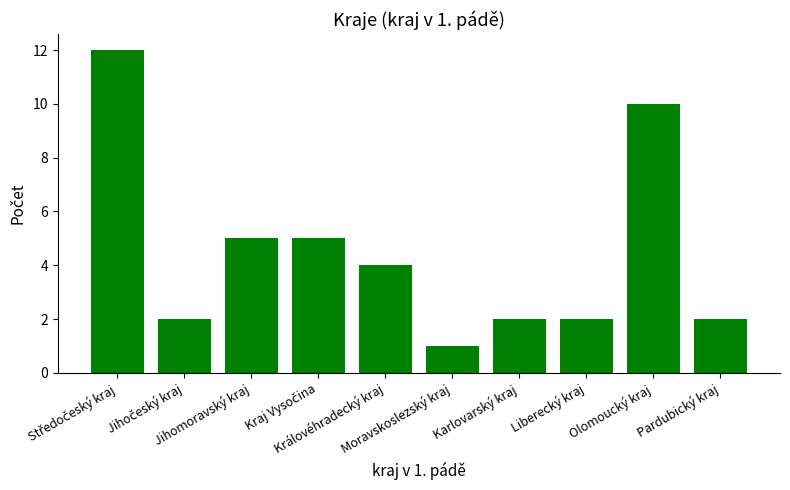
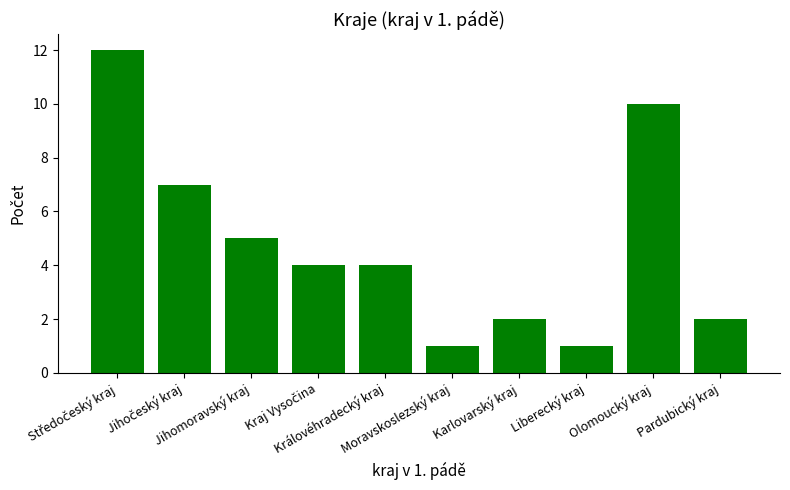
Jihočeský kraj: 2 -> 7
Kraj Vysočina: 5 -> 4
Liberecký kraj: 2 -> 1
